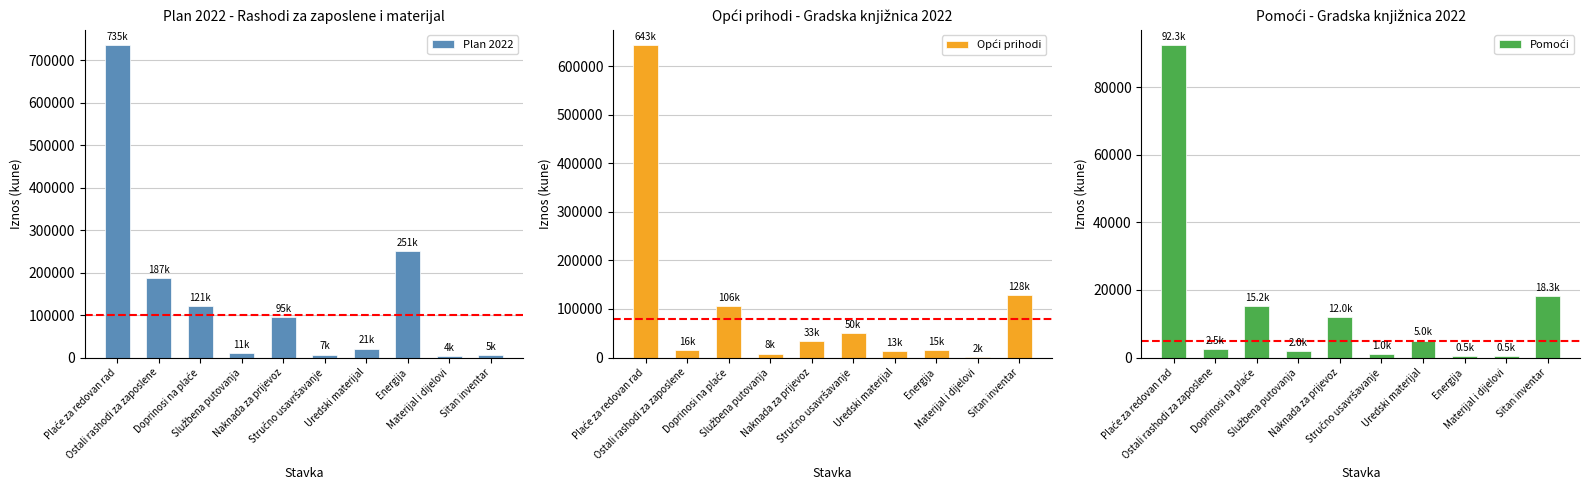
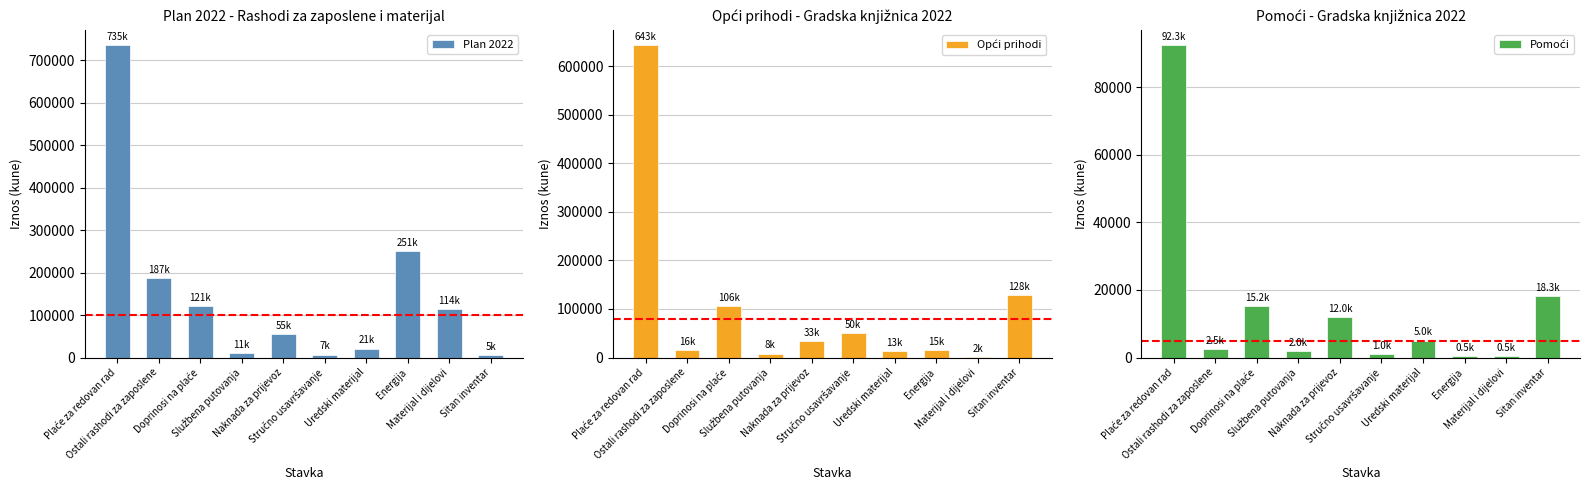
Plan 2022 - Rashodi za zaposlene i materijal, Naknada za prijevoz: 95k -> 55k
Plan 2022 - Rashodi za zaposlene i materijal, Materijal i dijelovi: 4k -> 114k
